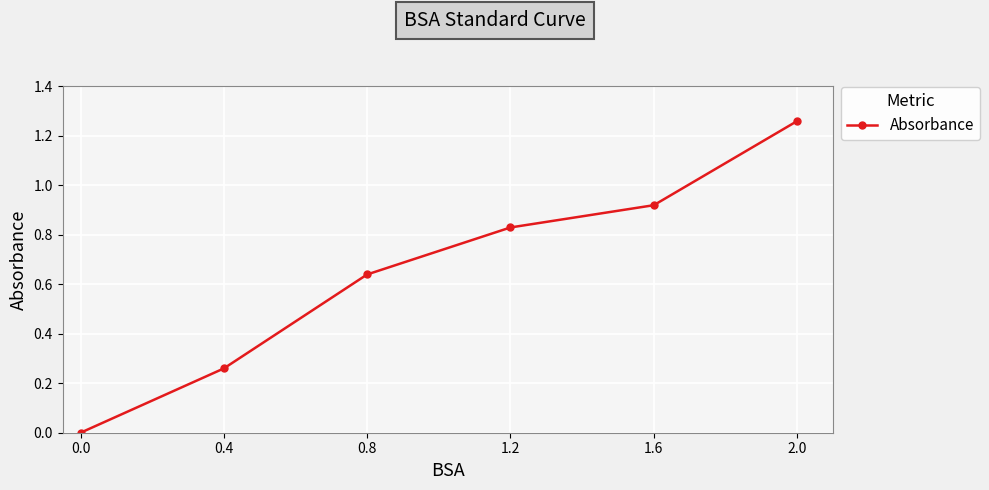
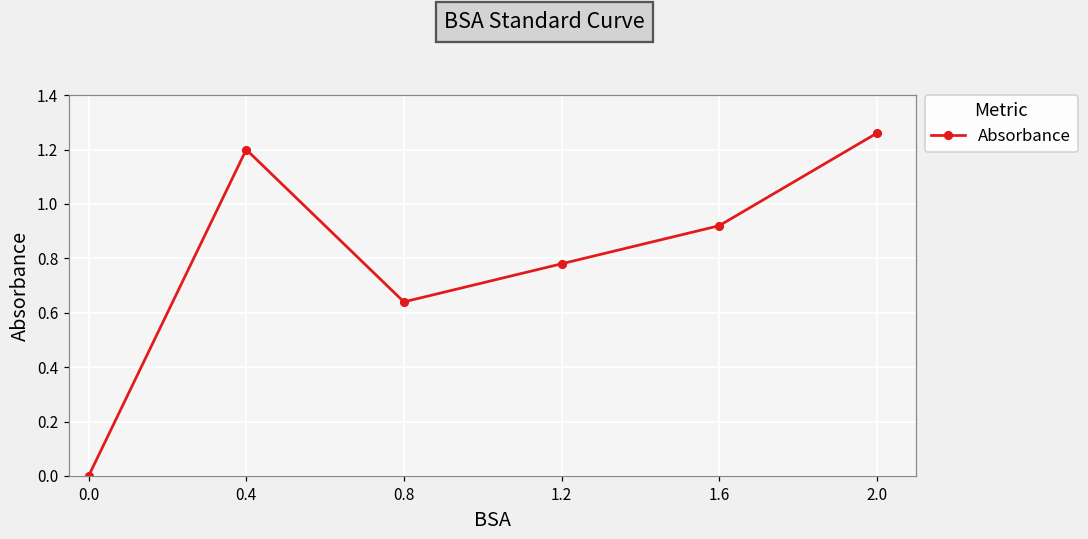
0.4: 0.26 -> 1.20
1.2: 0.83 -> 0.78
